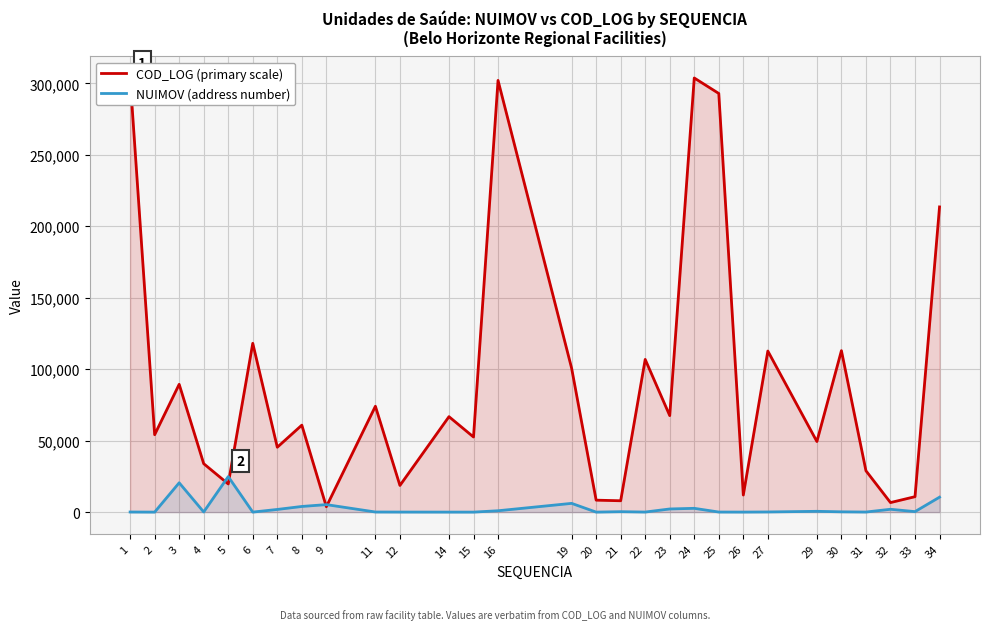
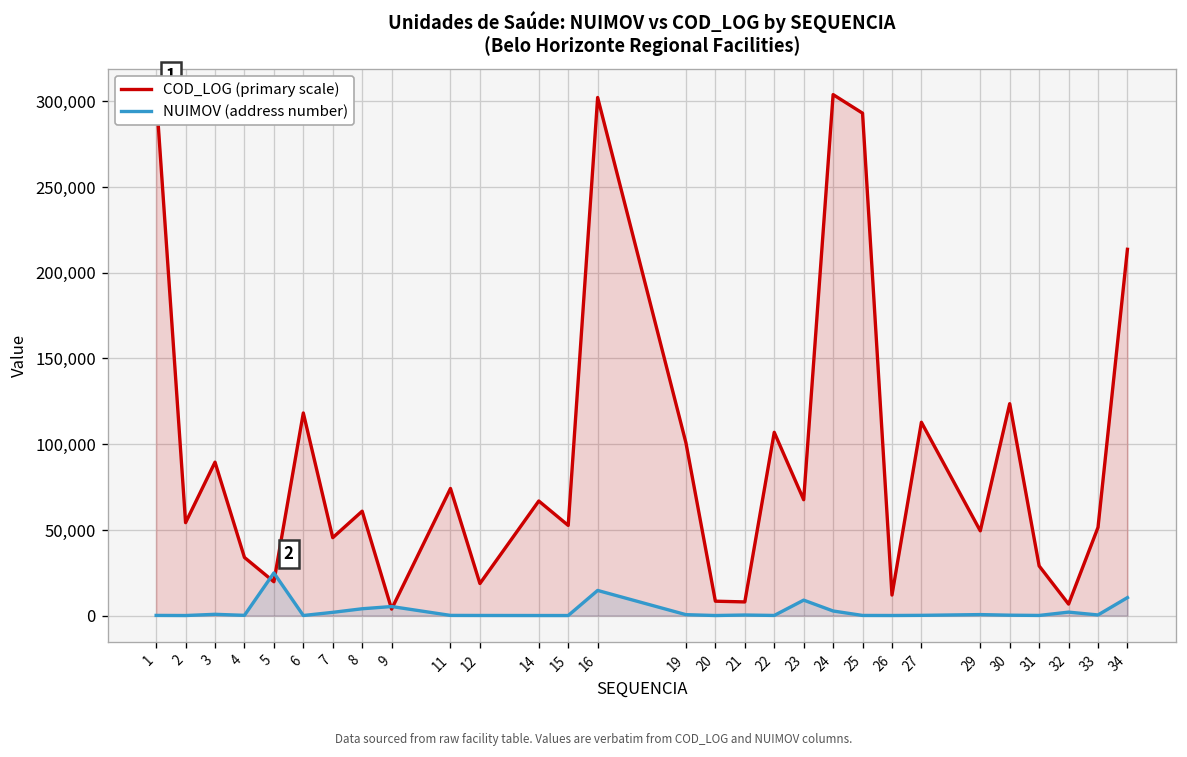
NUIMOV (address number), 3: 21,000 -> 1,000
NUIMOV (address number), 16: 1,000 -> 15,000
NUIMOV (address number), 19: 6,000 -> 1,000
NUIMOV (address number), 23: 2,000 -> 9,000
COD_LOG (primary scale), 30: 113,000 -> 124,000
COD_LOG (primary scale), 33: 11,000 -> 51,000
